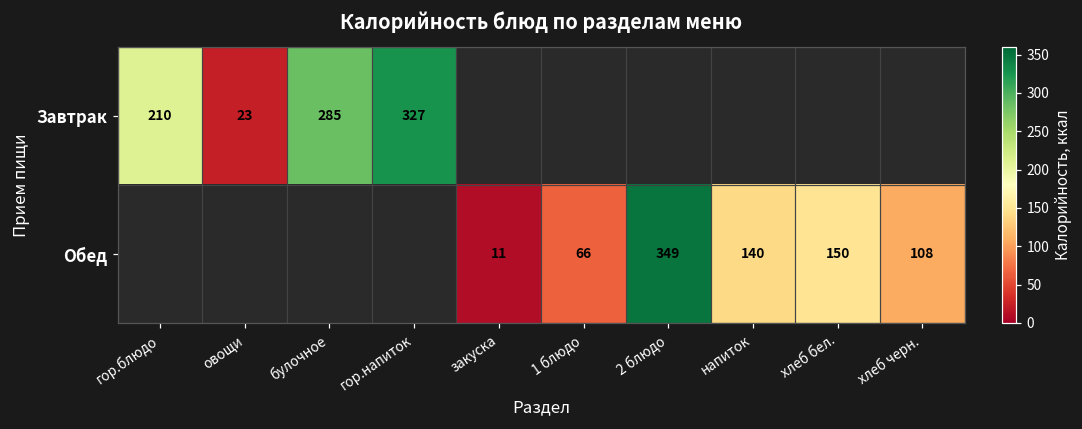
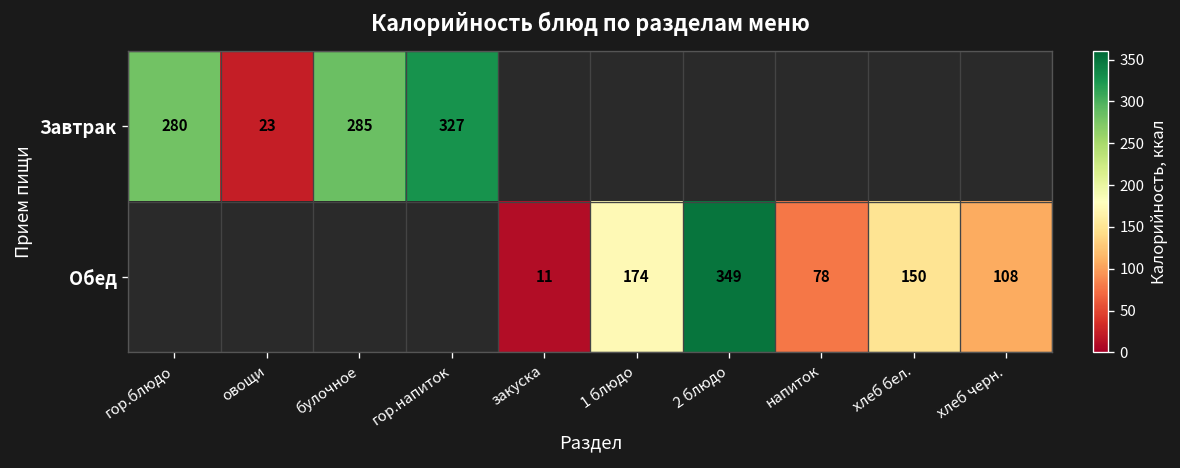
Завтрак, гор.блюдо: 210 -> 280
Обед, 1 блюдо: 66 -> 174
Обед, напиток: 140 -> 78
